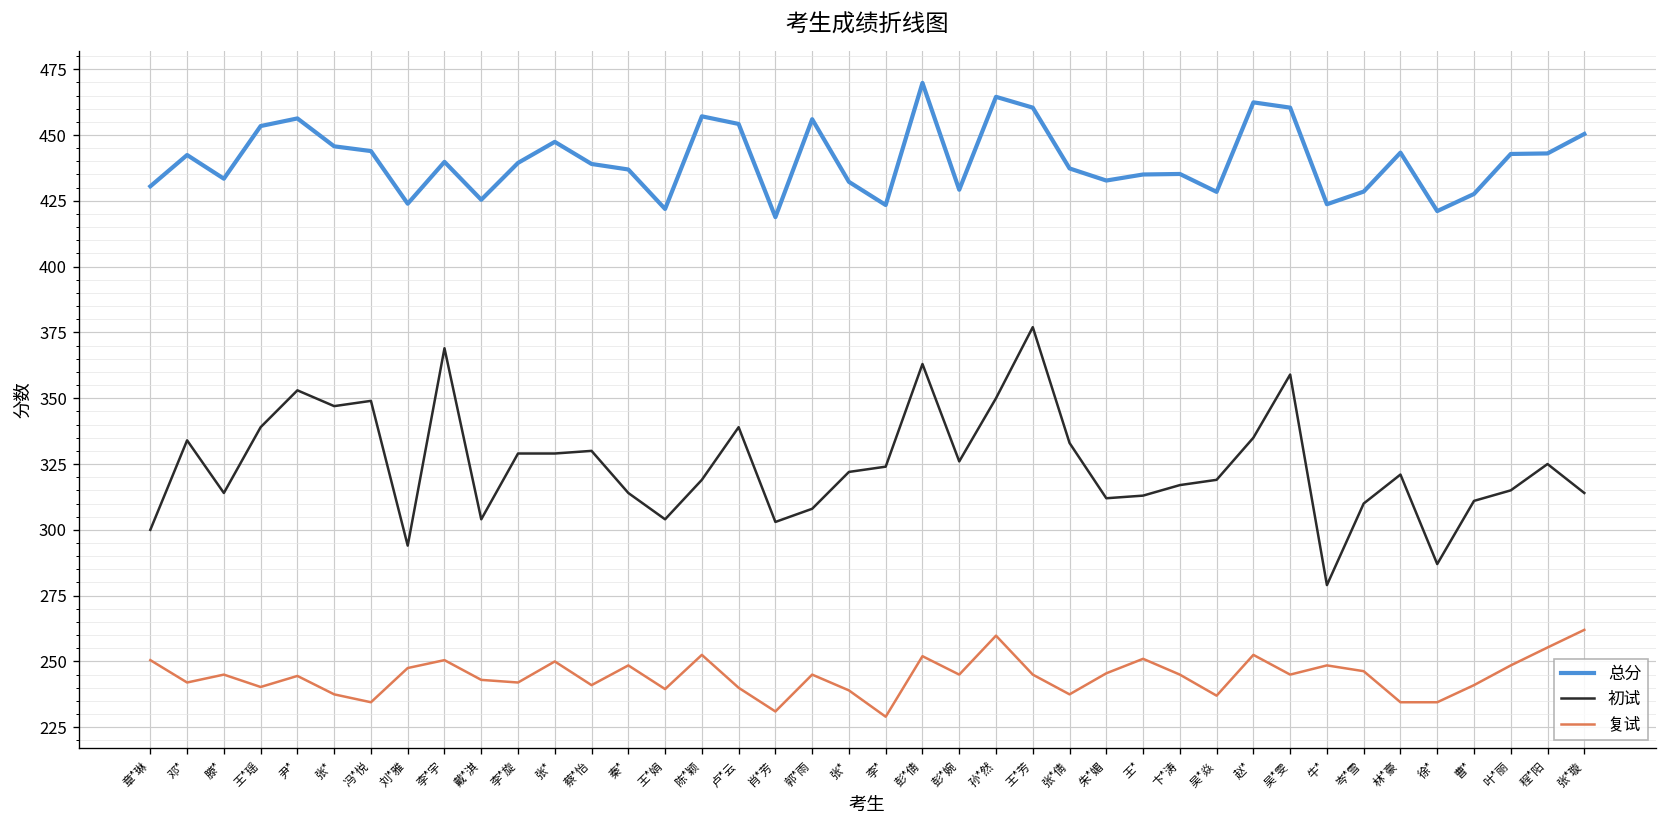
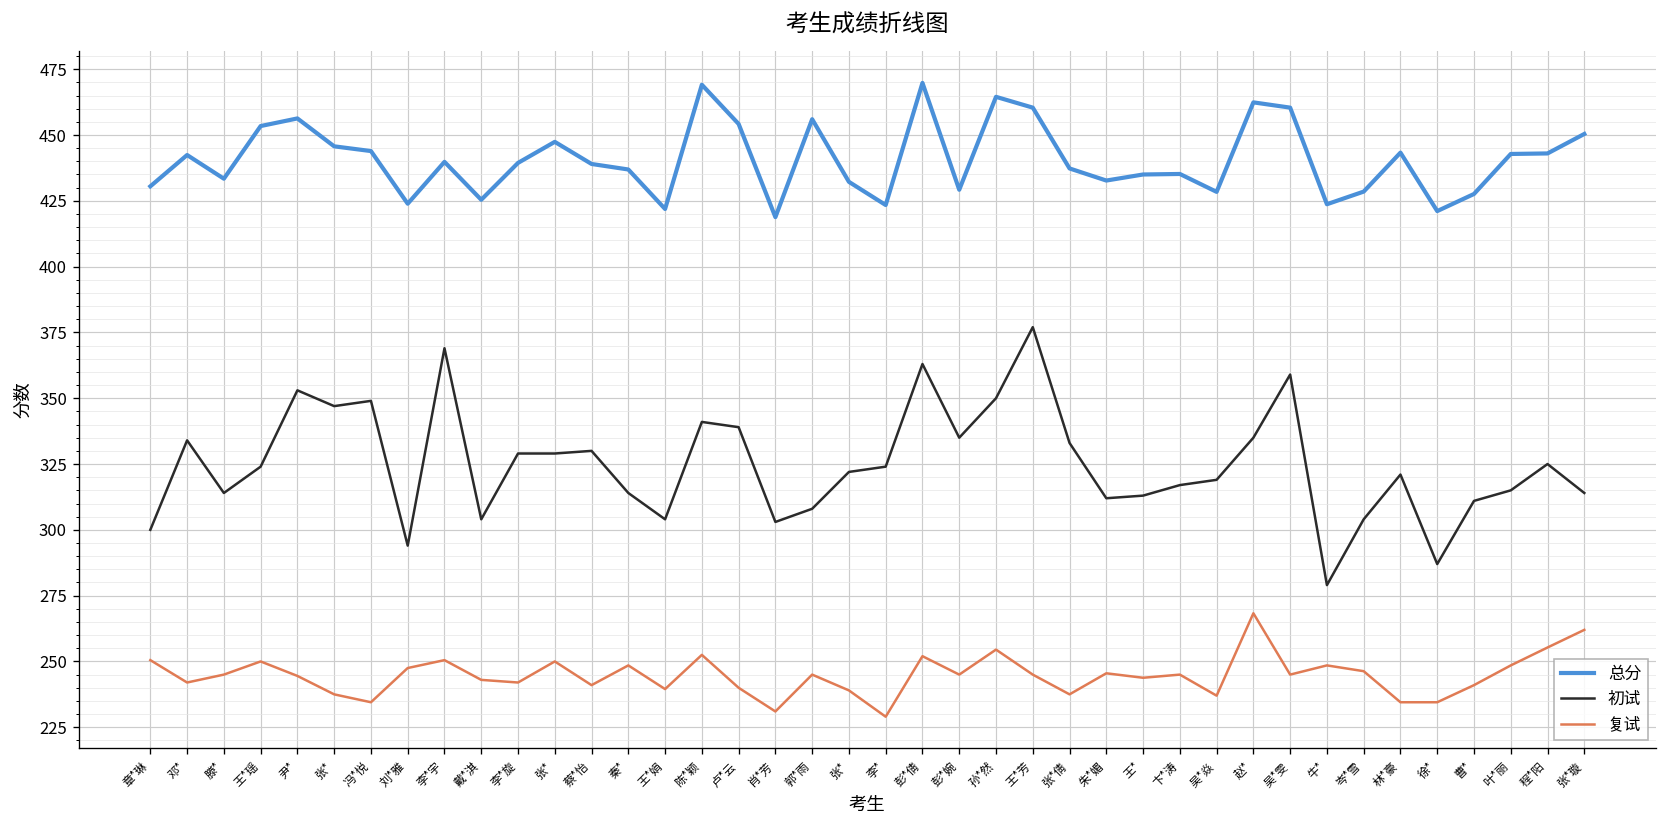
初试, 王*瑶: 339 -> 324
复试, 王*瑶: 240 -> 250
总分, 陈*颖: 457 -> 469
初试, 陈*颖: 319 -> 341
初试, 彭*婉: 326 -> 335
复试, 孙*然: 260 -> 255
复试, 王*: 251 -> 244
复试, 赵*: 253 -> 268
初试, 岑*雪: 310 -> 304
